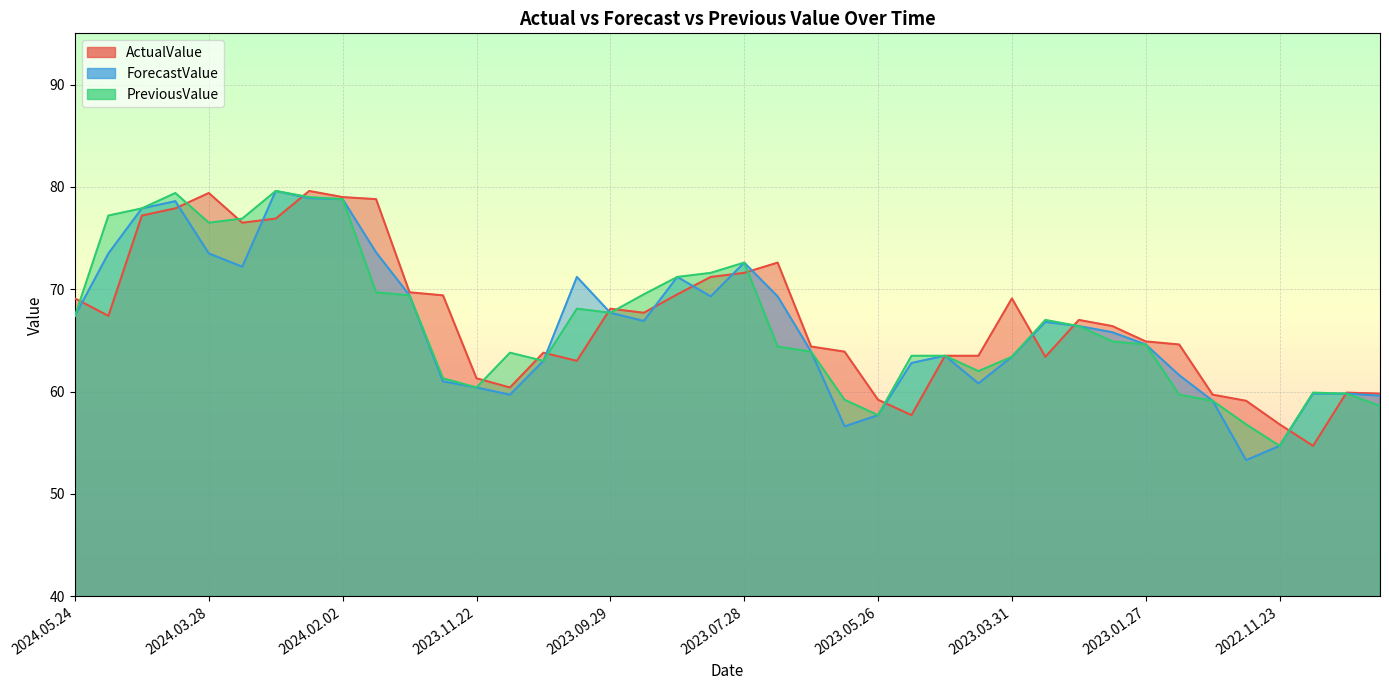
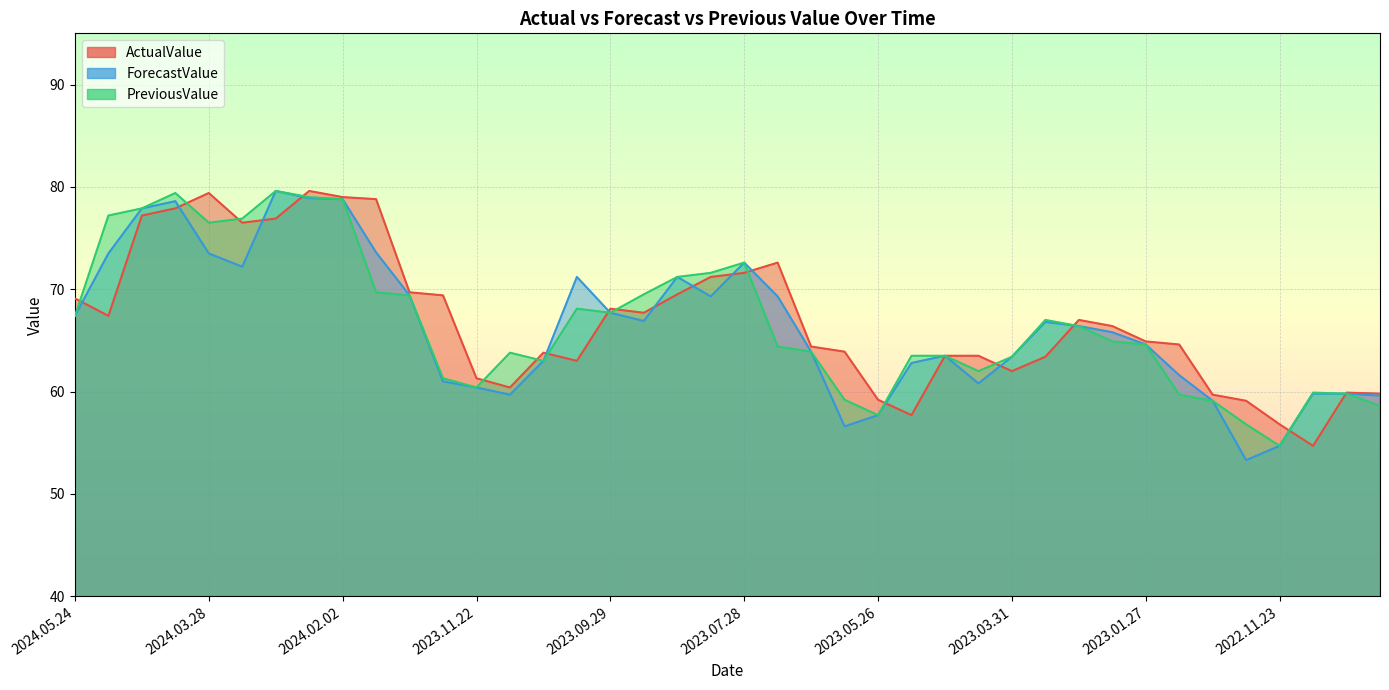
ActualValue, 2023.03.31: 69.1 -> 62.0
